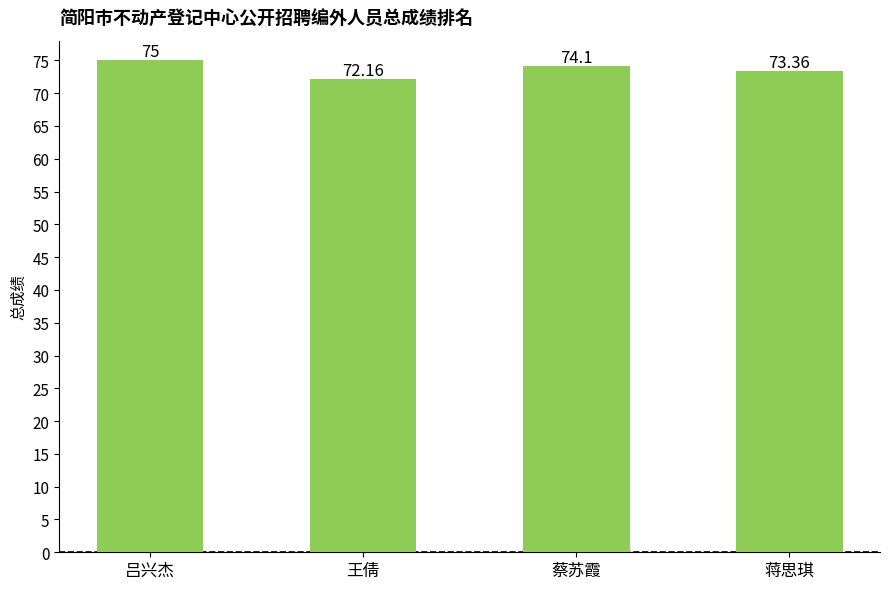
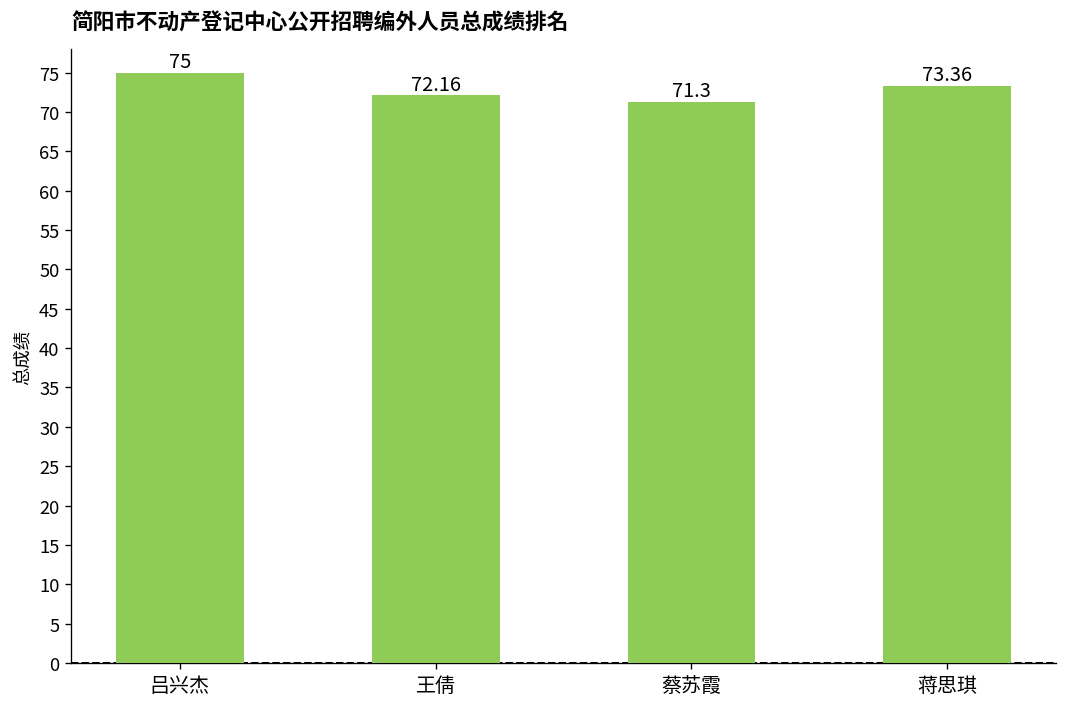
蔡苏霞: 74.1 -> 71.3
